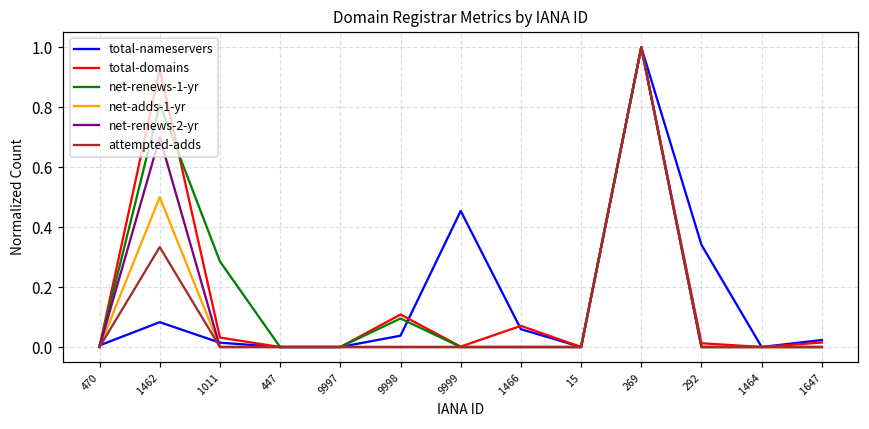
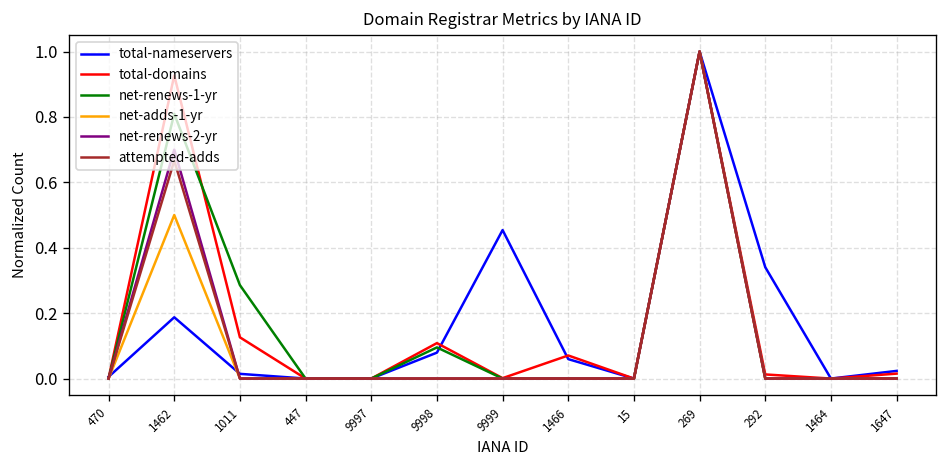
total-nameservers, 1462: 0.08 -> 0.19
attempted-adds, 1462: 0.33 -> 0.67
total-domains, 1011: 0.03 -> 0.13
total-nameservers, 9998: 0.04 -> 0.08
